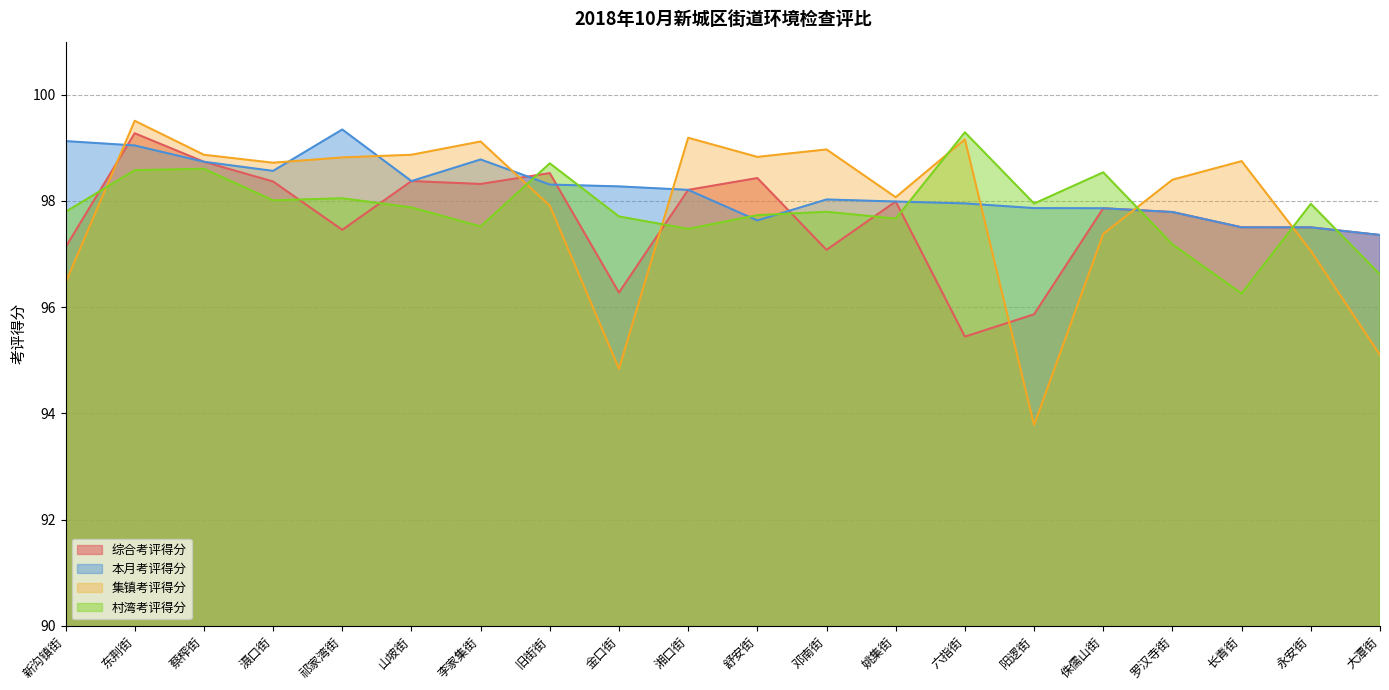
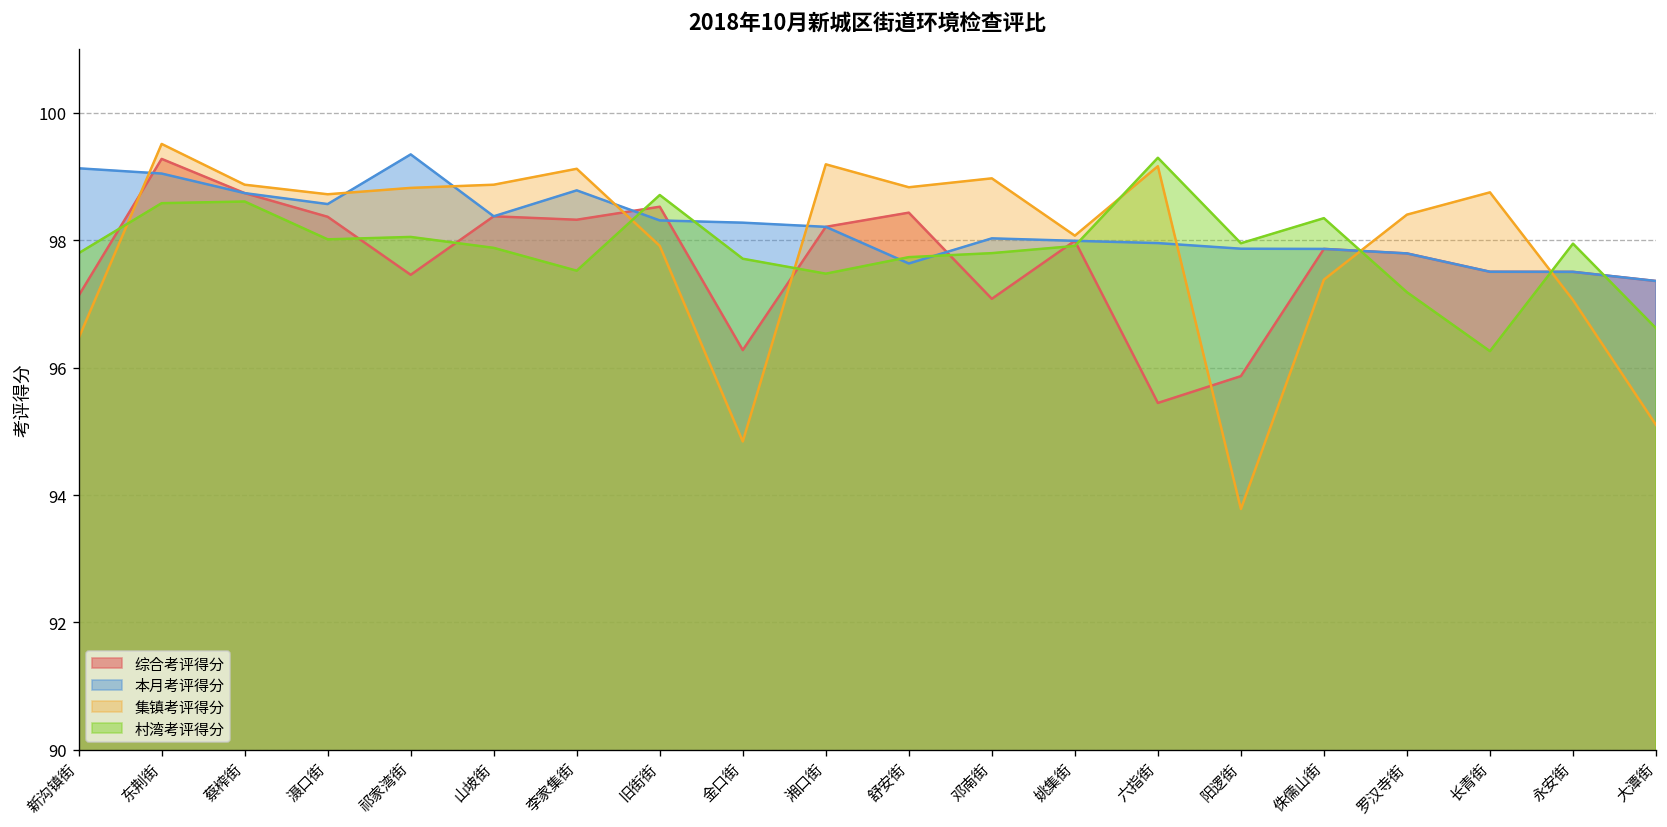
村湾考评得分, 姚集街: 97.7 -> 97.9
村湾考评得分, 侏儒山街: 98.5 -> 98.3
